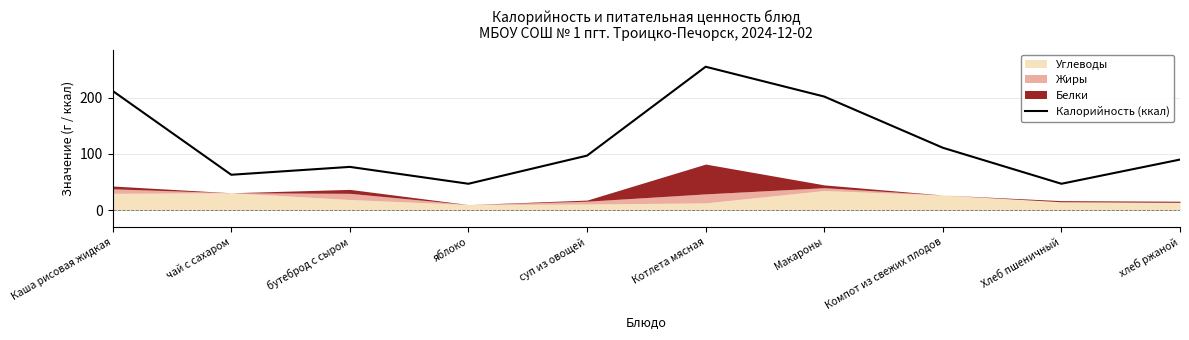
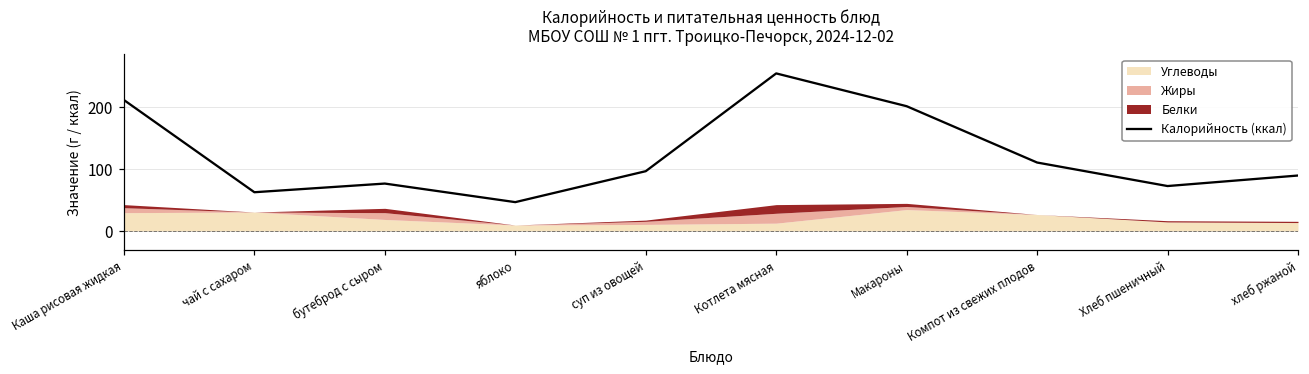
Белки, Котлета мясная: 50 -> 10
Калорийность (ккал), Хлеб пшеничный: 50 -> 70
